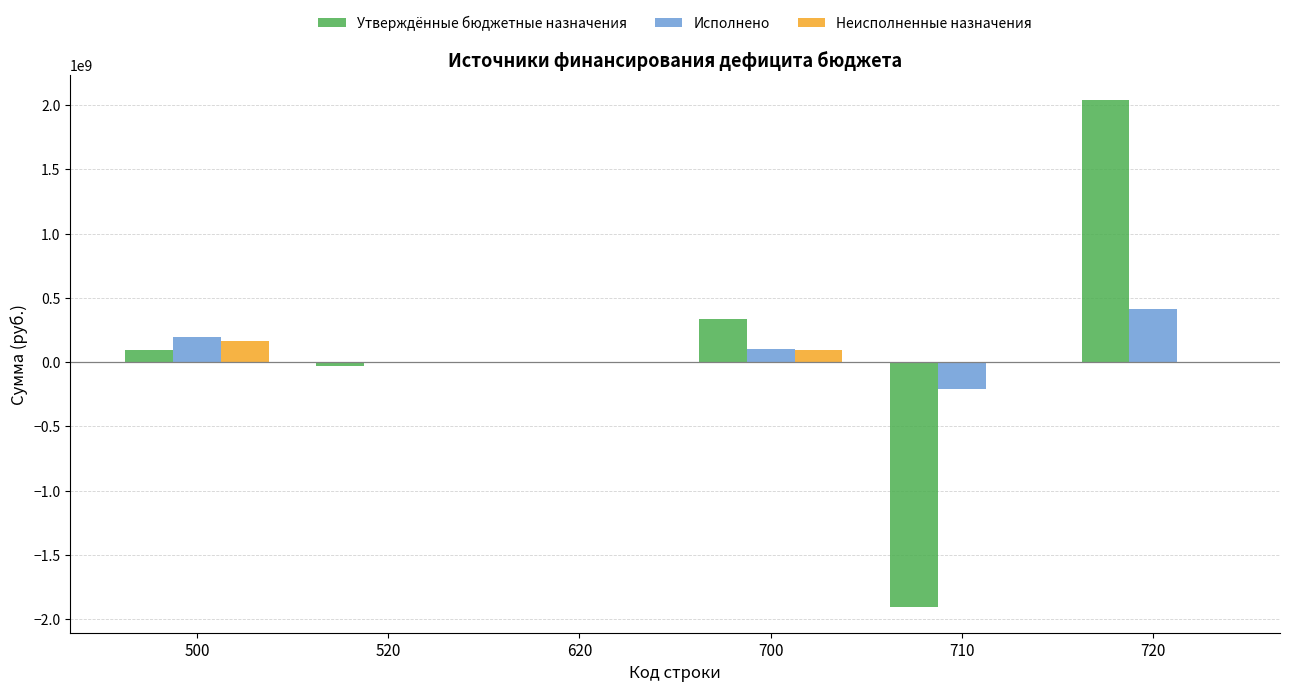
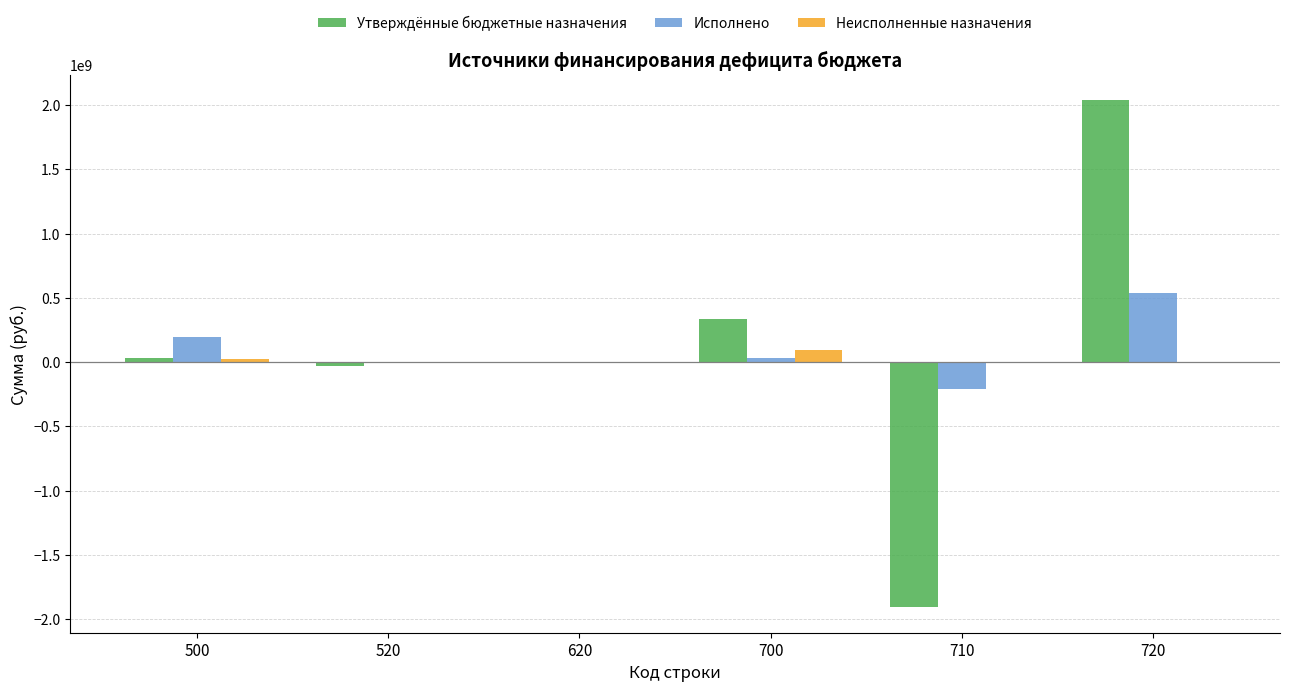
Утверждённые бюджетные назначения, 500: 100000000 -> 30000000
Неисполненные назначения, 500: 160000000 -> 20000000
Исполнено, 700: 100000000 -> 30000000
Исполнено, 720: 410000000 -> 540000000
